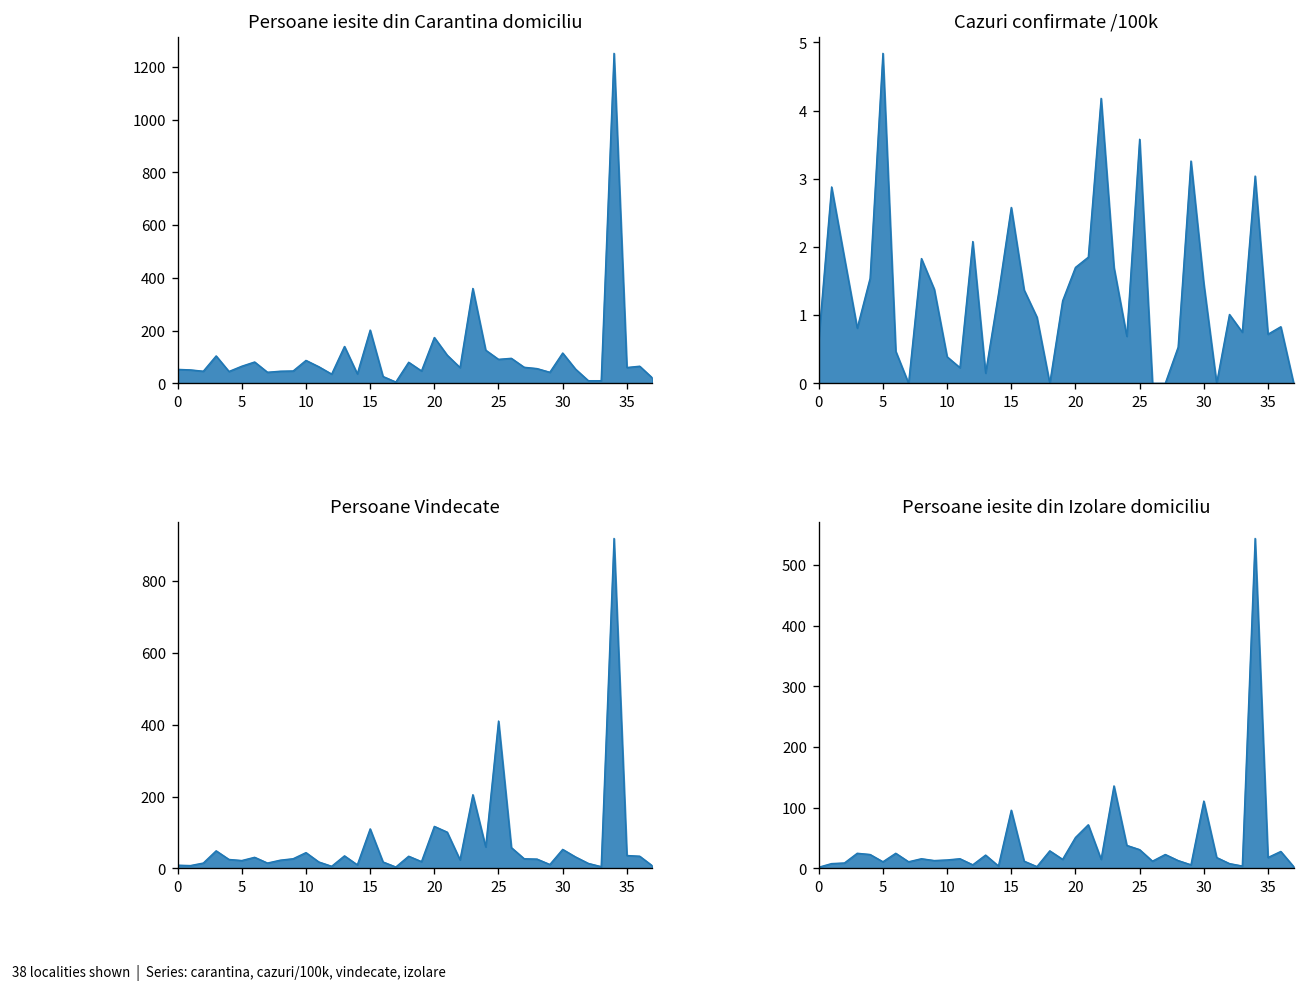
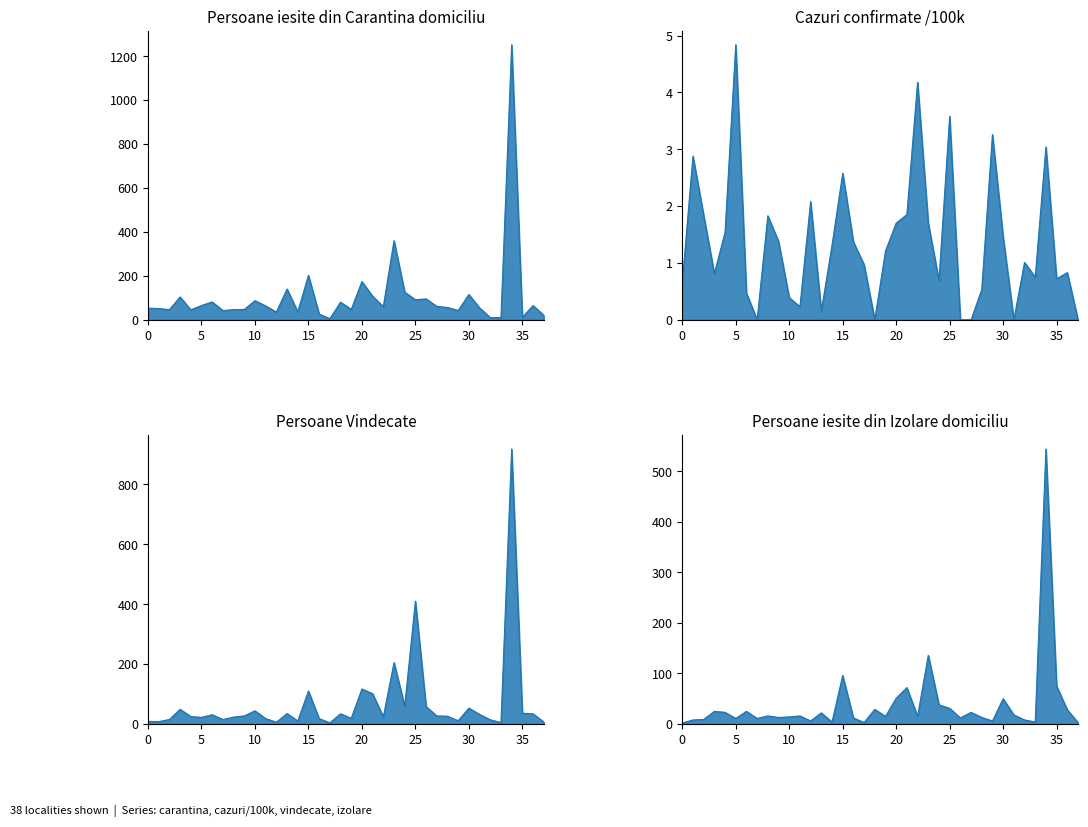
Persoane iesite din Carantina domiciliu, 35: 60 -> 10
Persoane iesite din Izolare domiciliu, 30: 110 -> 50
Persoane iesite din Izolare domiciliu, 35: 20 -> 80
